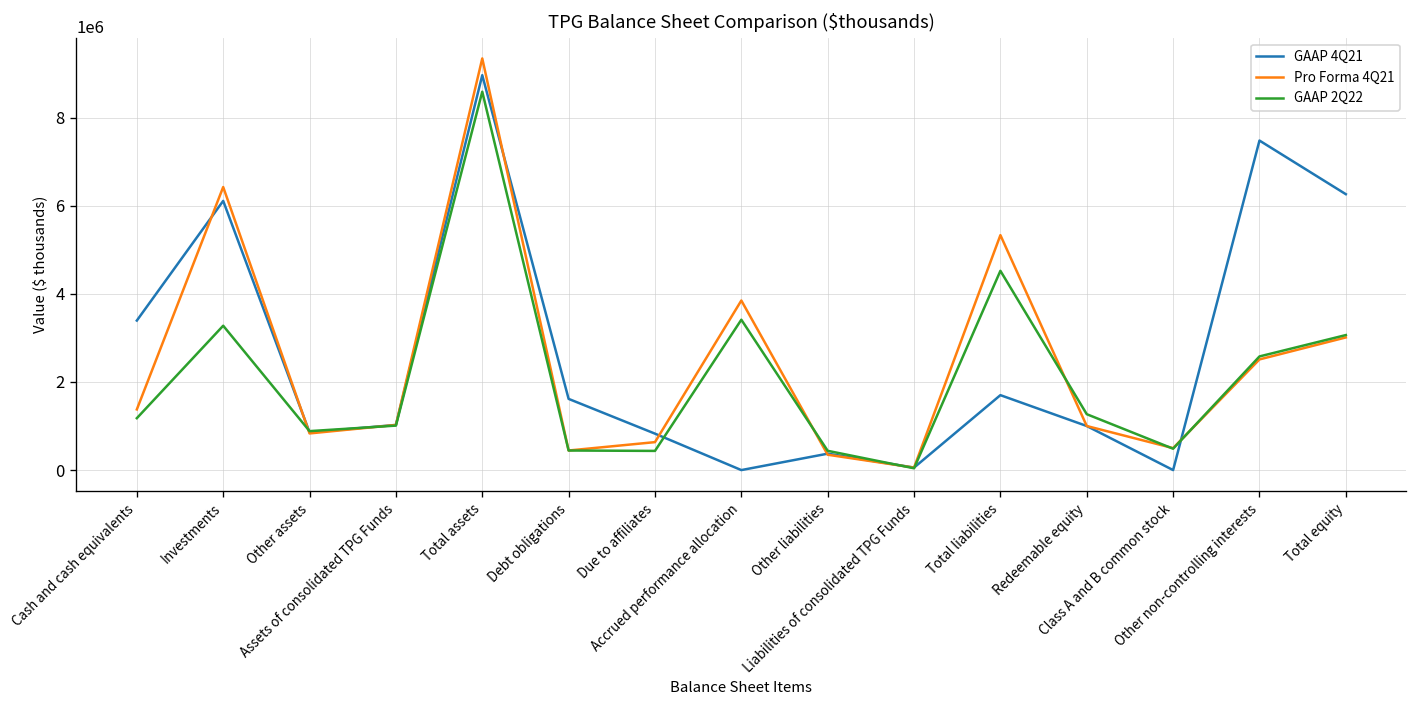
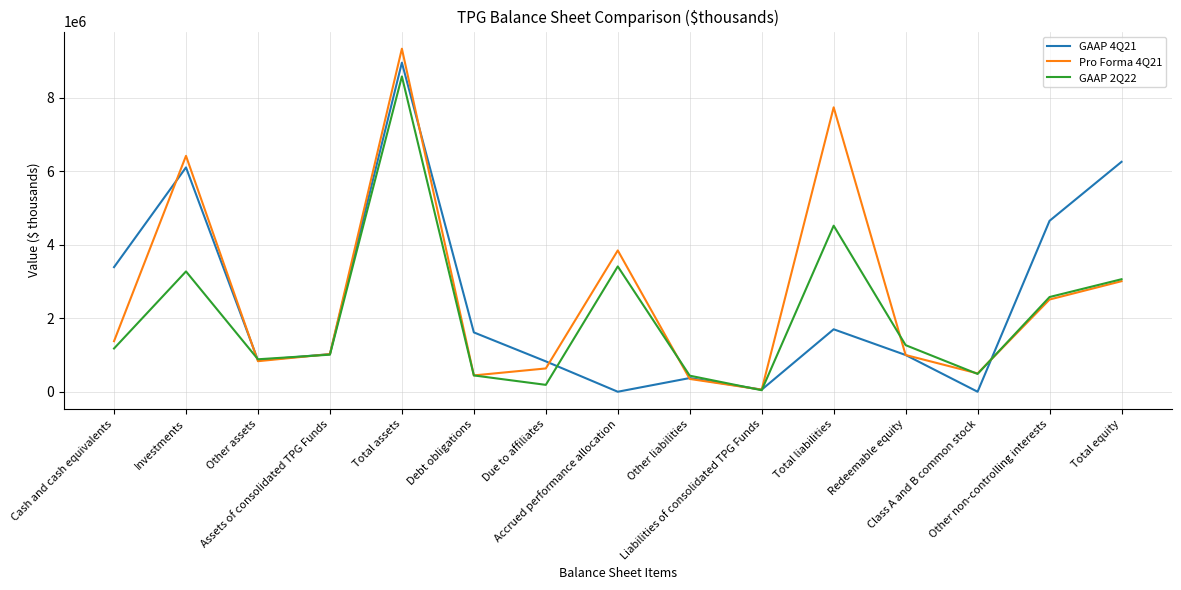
GAAP 2Q22, Due to affiliates: 400000 -> 200000
Pro Forma 4Q21, Total liabilities: 5300000 -> 7700000
GAAP 4Q21, Other non-controlling interests: 7500000 -> 4700000
